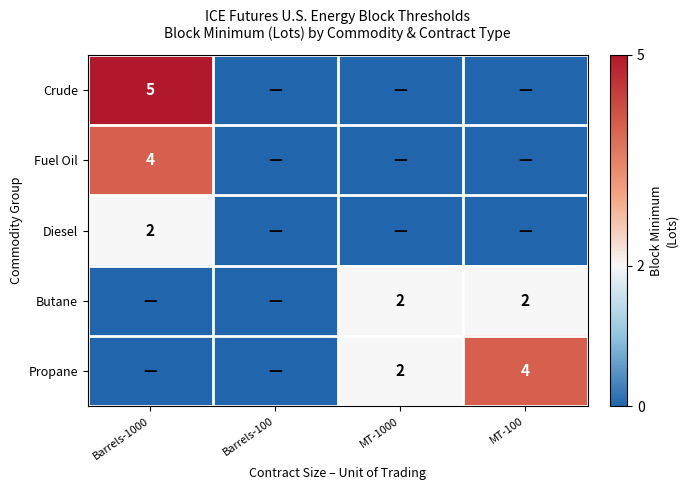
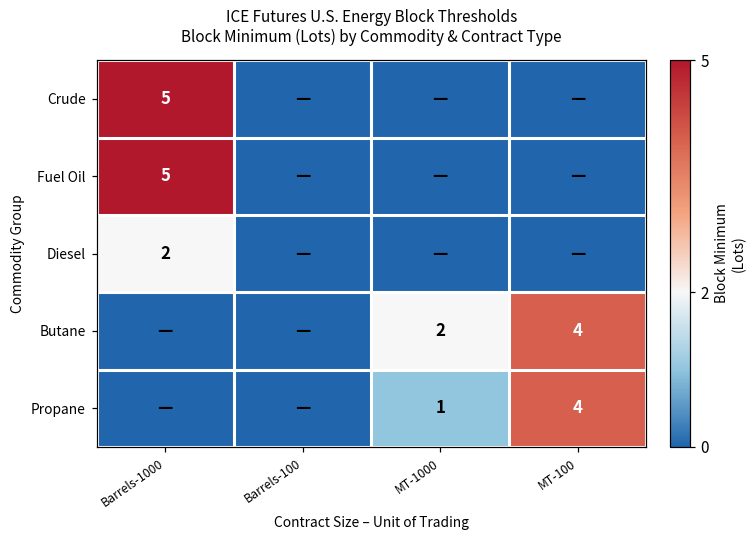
Fuel Oil, Barrels-1000: 4 -> 5
Butane, MT-100: 2 -> 4
Propane, MT-1000: 2 -> 1
